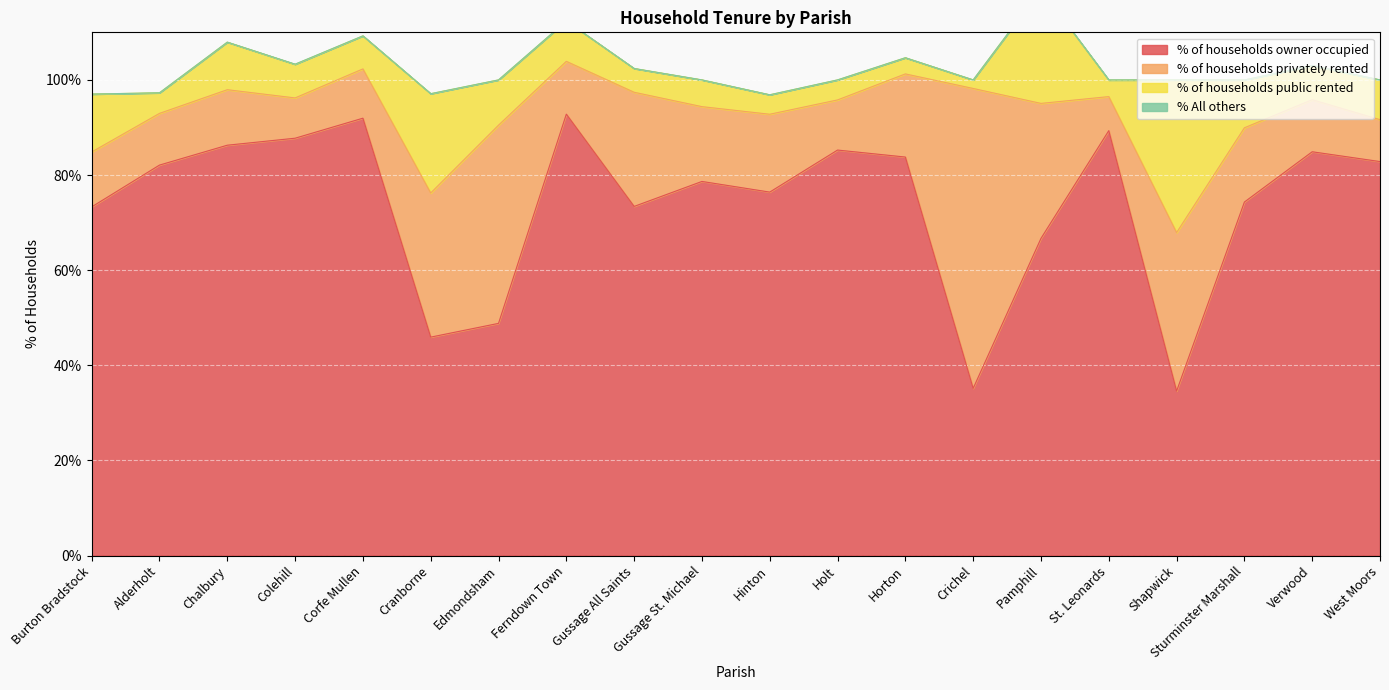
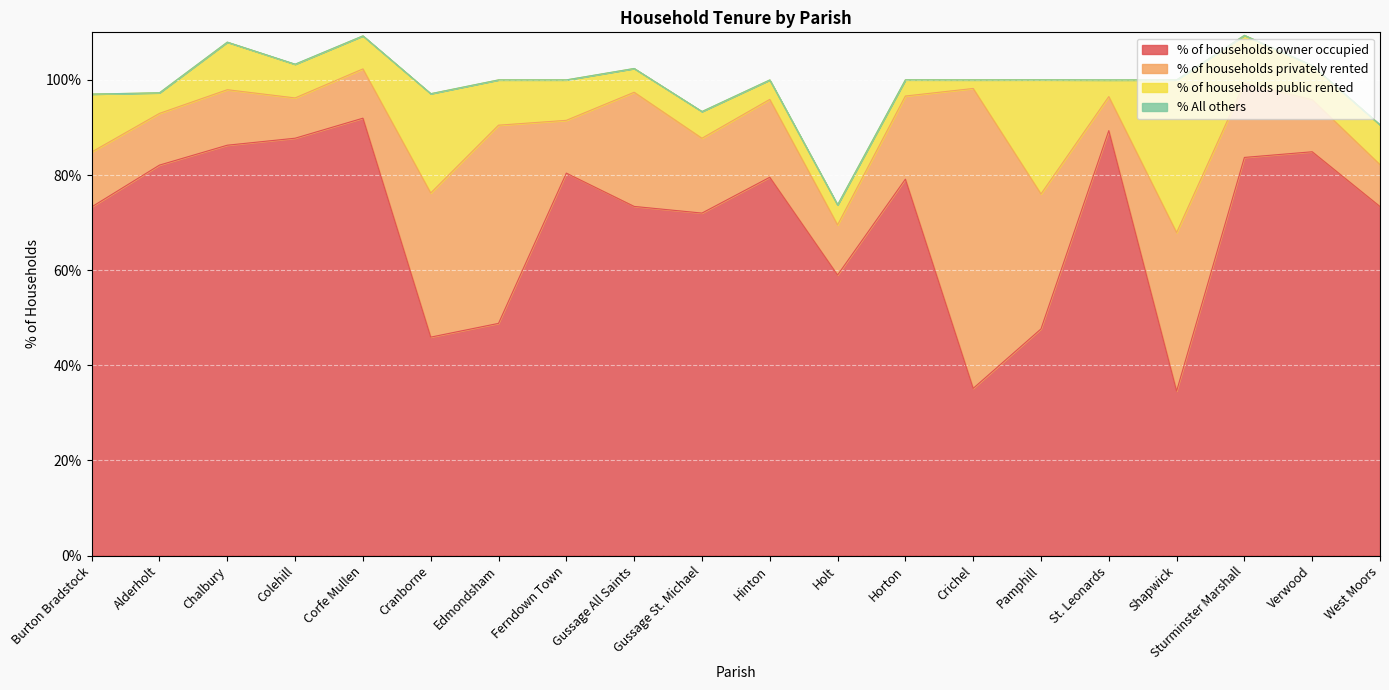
% of households owner occupied, Ferndown Town: 93% -> 80%
% of households owner occupied, Gussage St. Michael: 79% -> 72%
% of households owner occupied, Hinton: 76% -> 80%
% of households owner occupied, Holt: 85% -> 59%
% of households owner occupied, Horton: 84% -> 79%
% of households owner occupied, Pamphill: 67% -> 48%
% of households owner occupied, Sturminster Marshall: 74% -> 84%
% of households owner occupied, West Moors: 83% -> 73%
